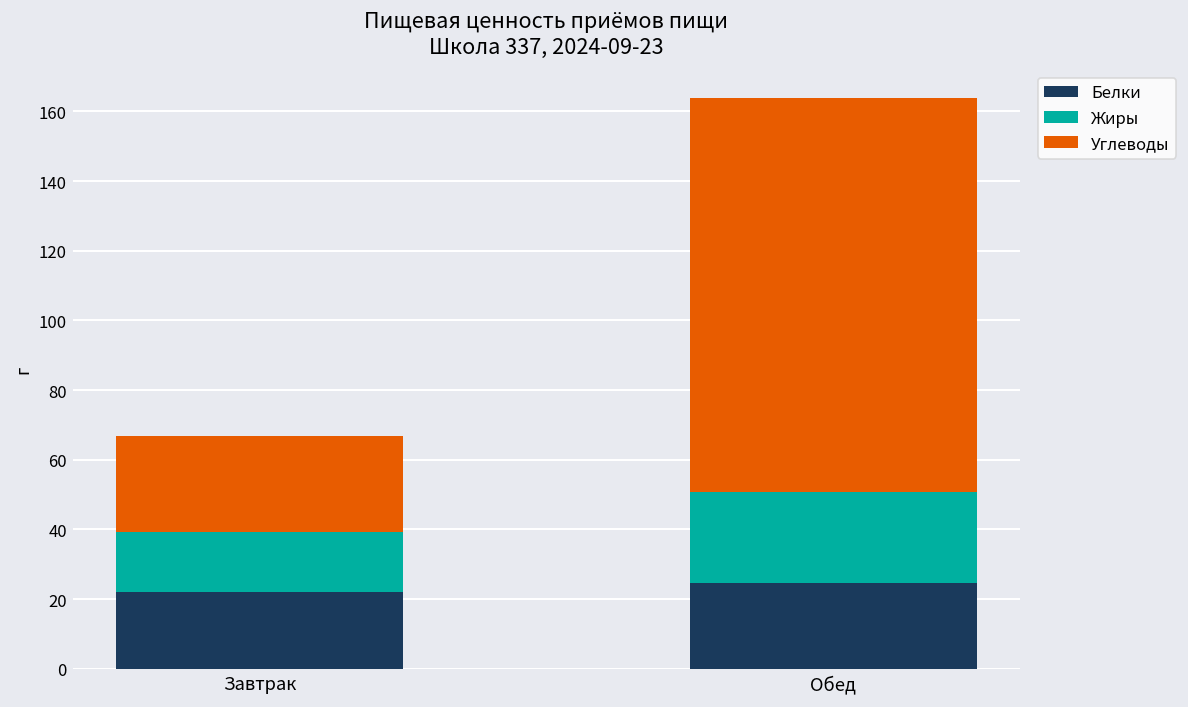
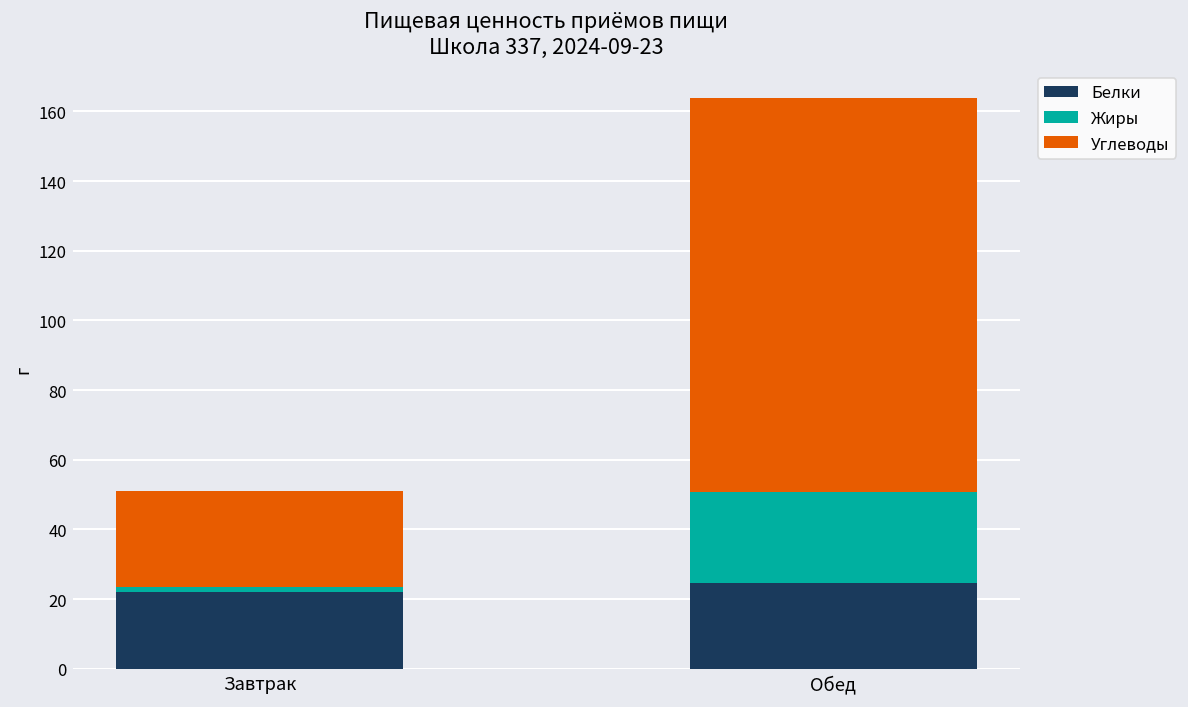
Жиры, Завтрак: 17 -> 1
